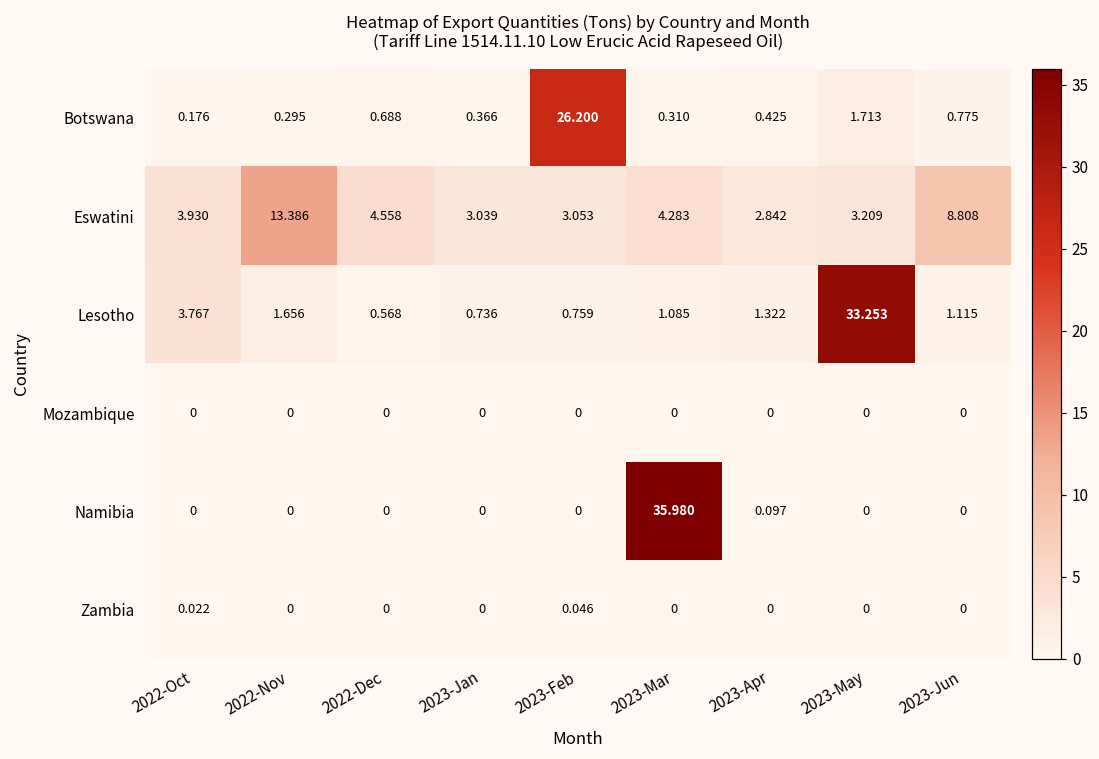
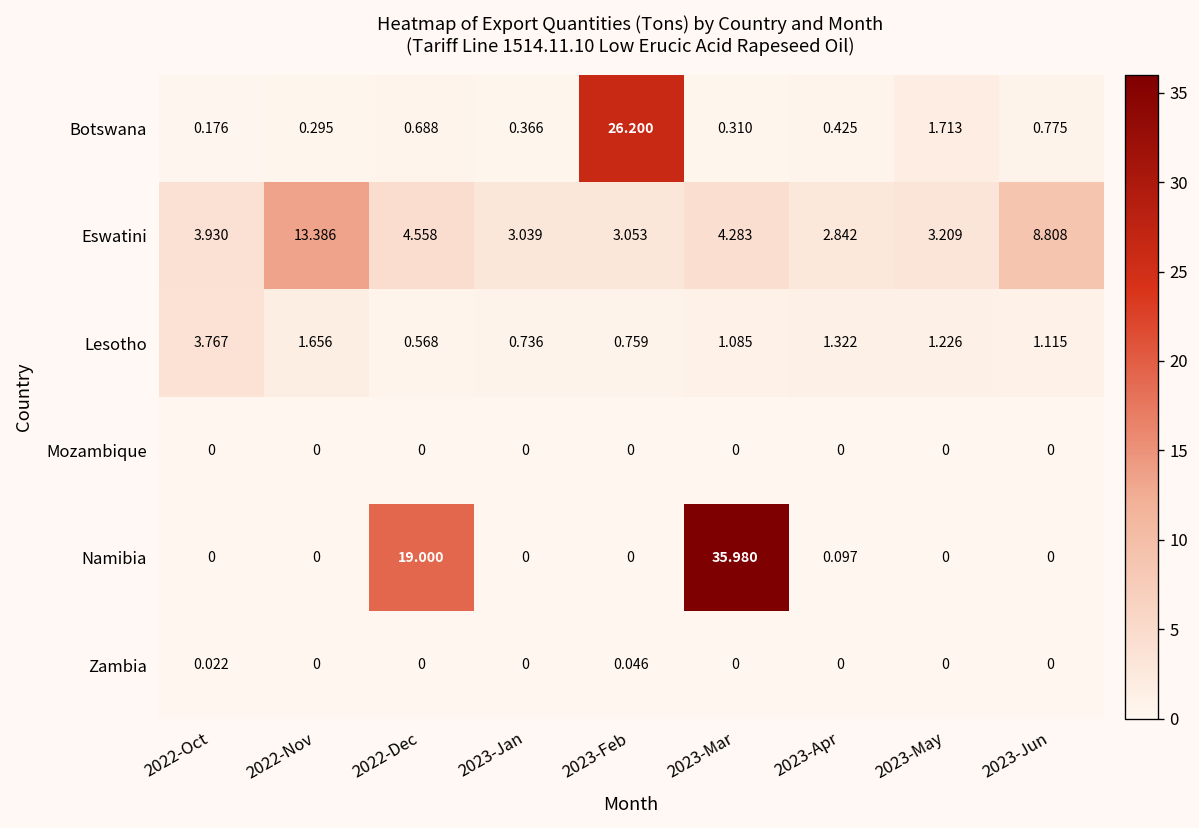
Lesotho, 2023-May: 33.253 -> 1.226
Namibia, 2022-Dec: 0 -> 19.000
